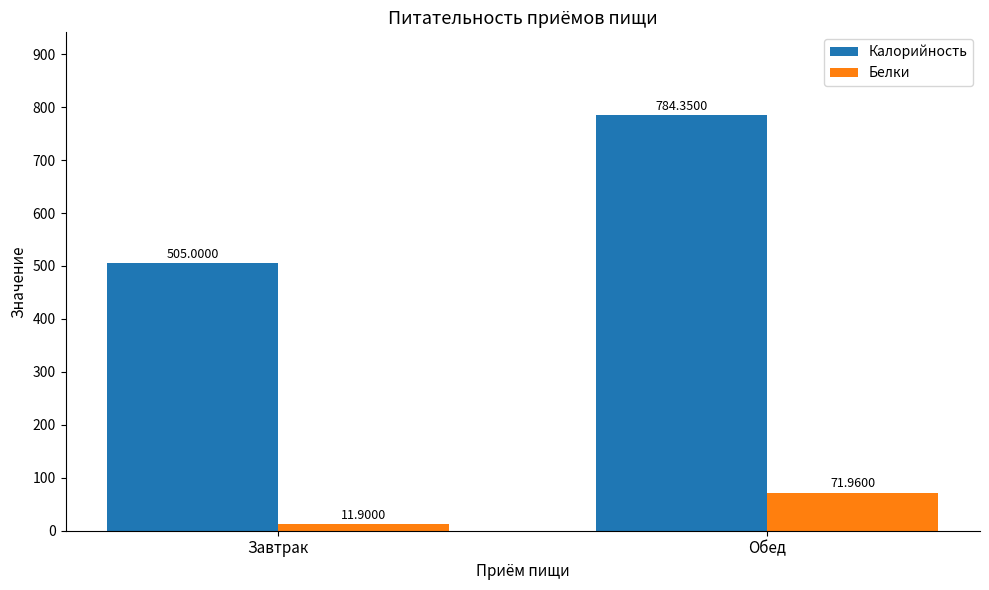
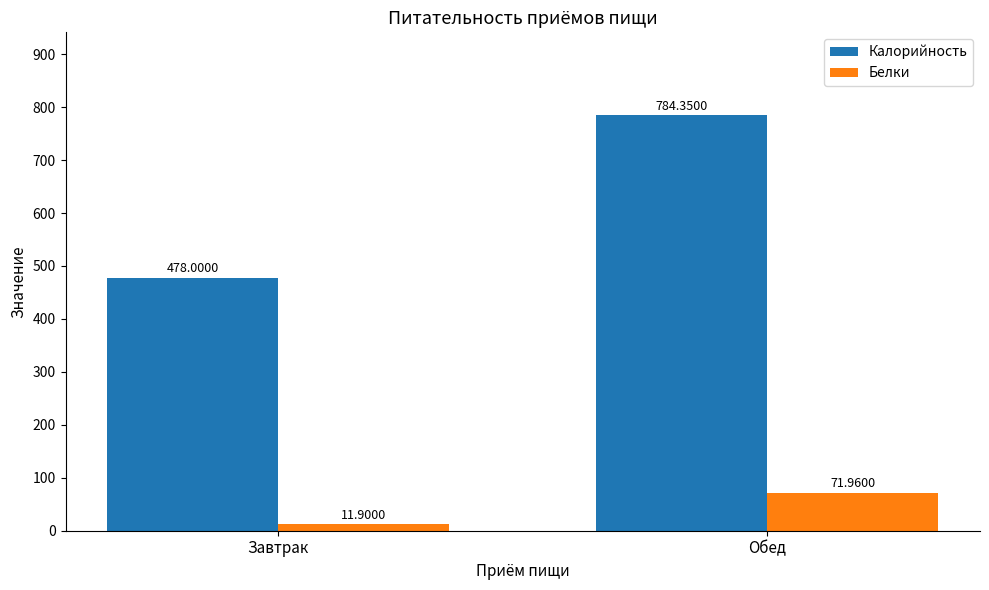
Калорийность, Завтрак: 505.0000 -> 478.0000
